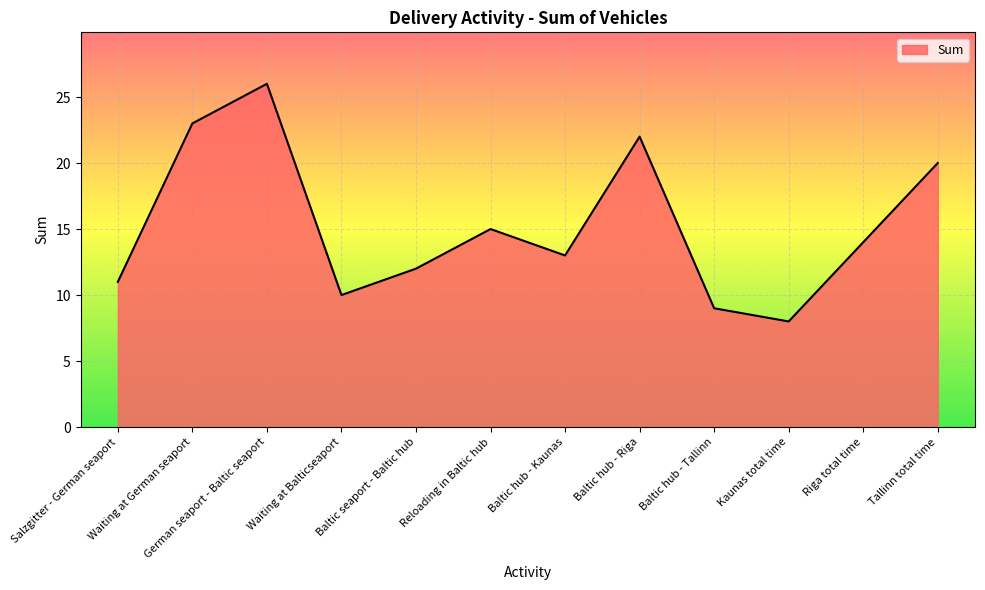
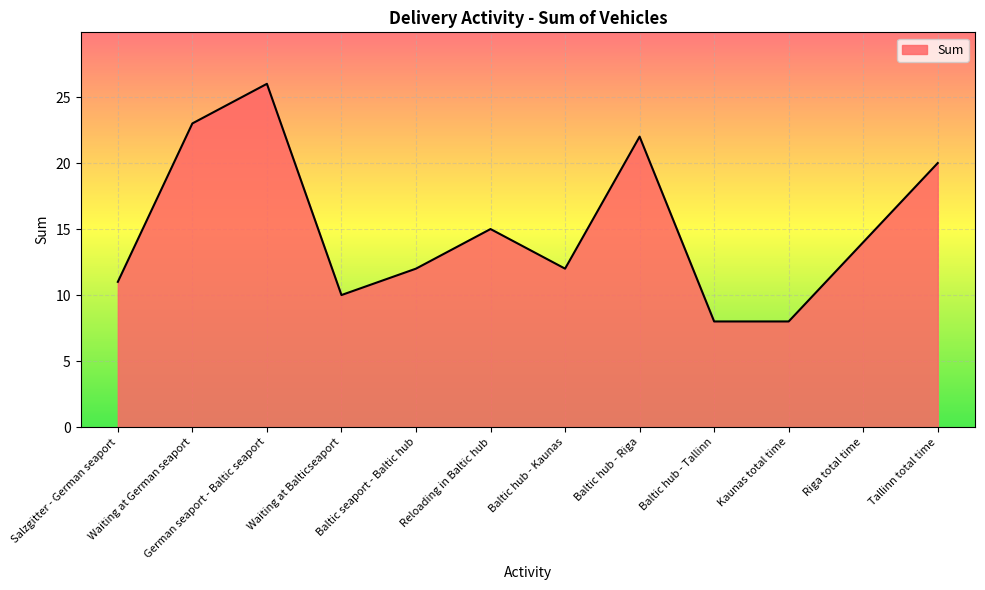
Baltic hub - Kaunas: 13 -> 12
Baltic hub - Tallinn: 9 -> 8
